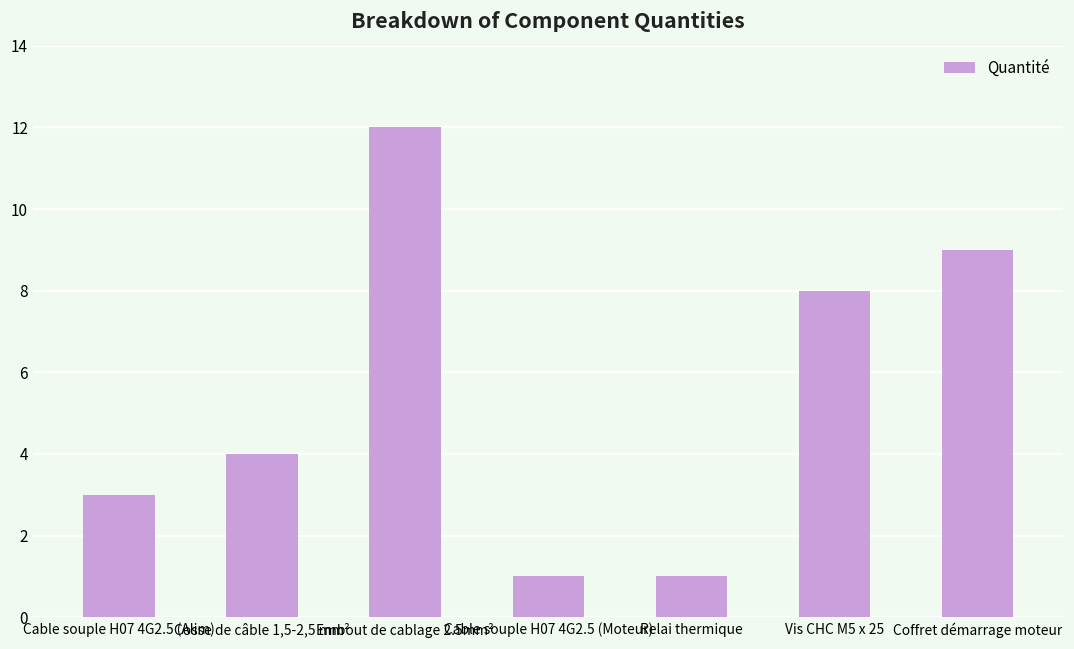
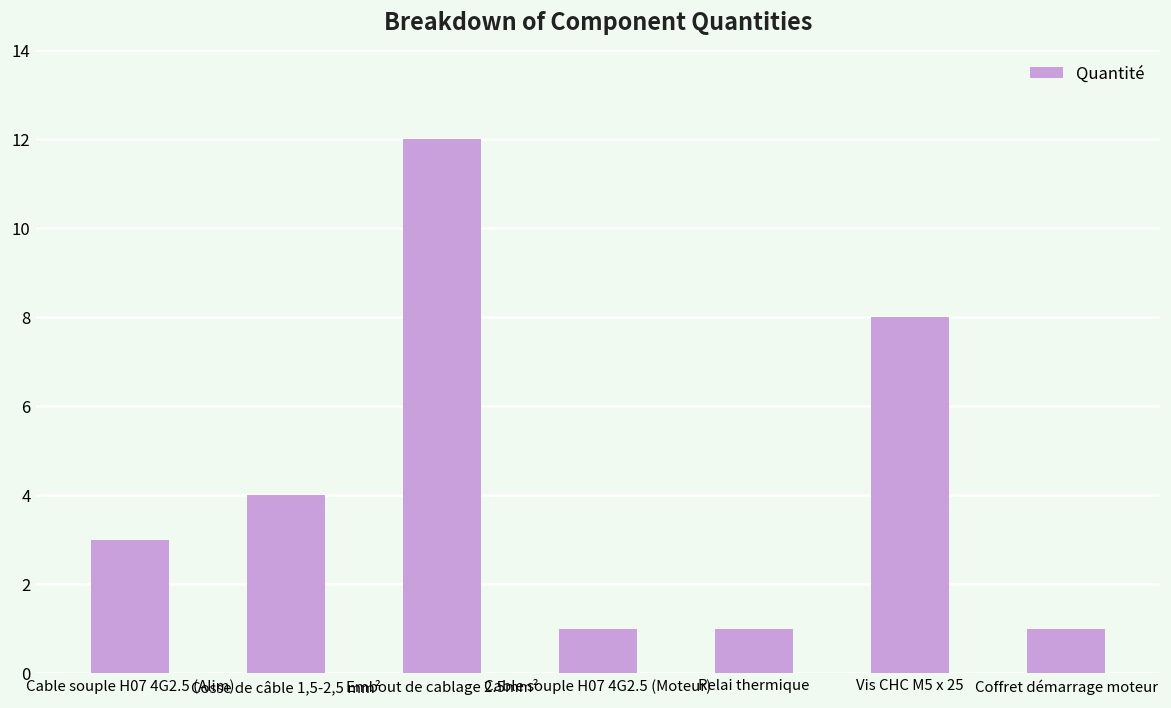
Coffret démarrage moteur: 9 -> 1
